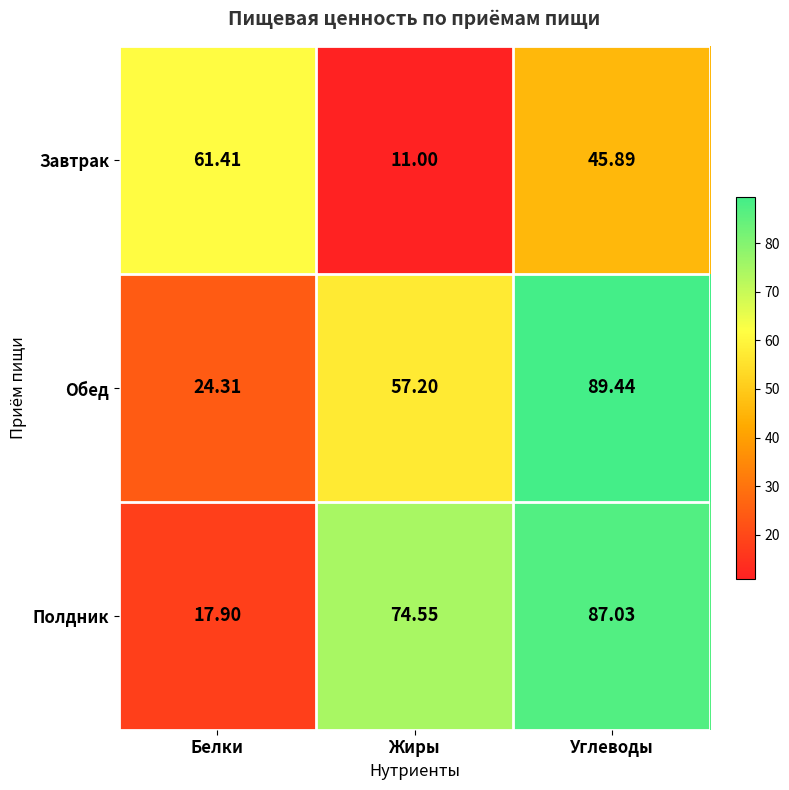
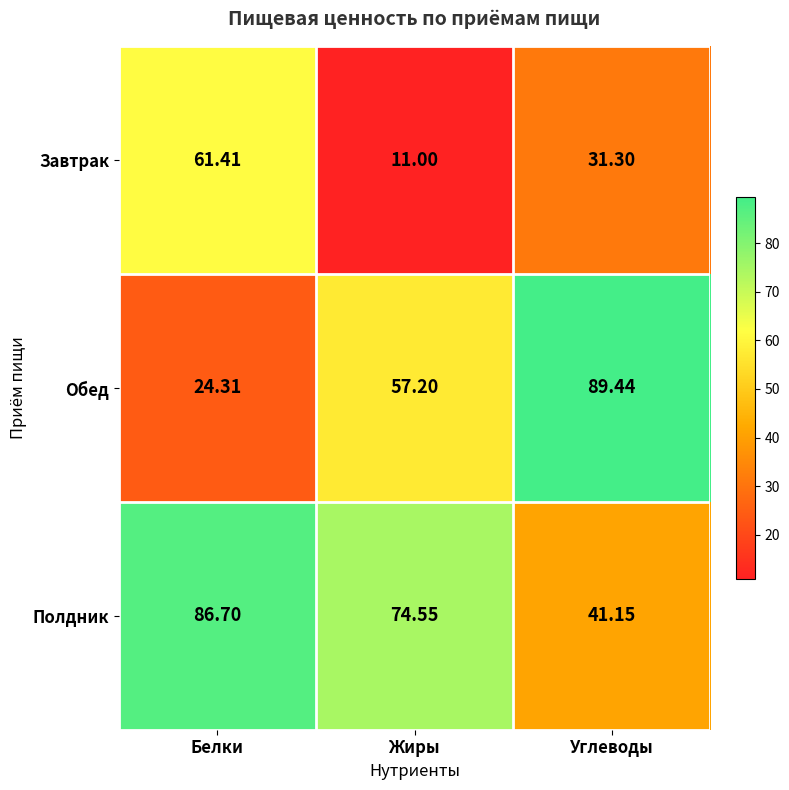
Завтрак, Углеводы: 45.89 -> 31.30
Полдник, Белки: 17.90 -> 86.70
Полдник, Углеводы: 87.03 -> 41.15
